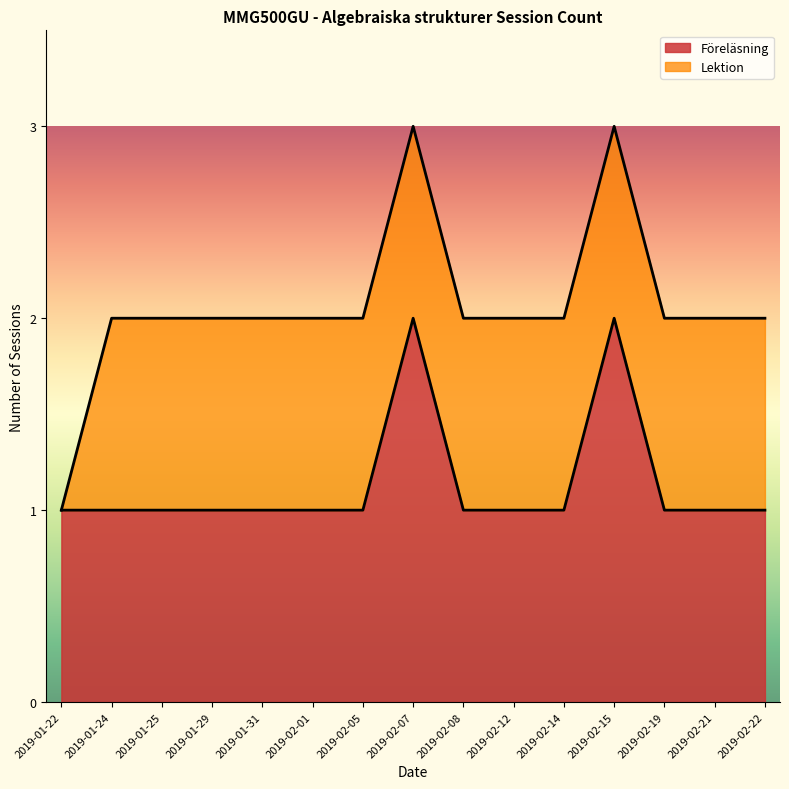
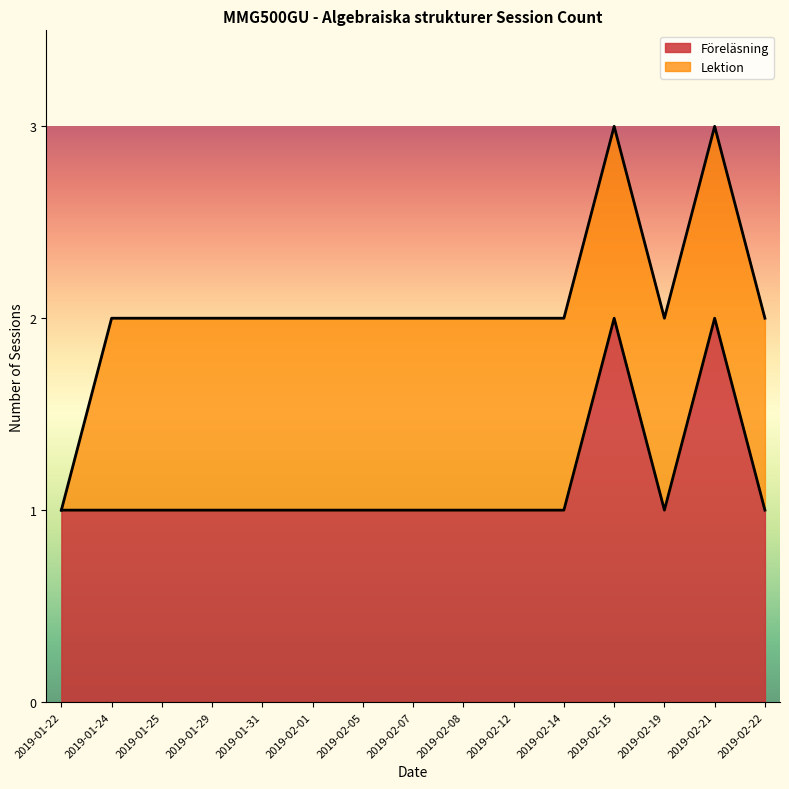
Föreläsning, 2019-02-07: 2 -> 1
Föreläsning, 2019-02-21: 1 -> 2
